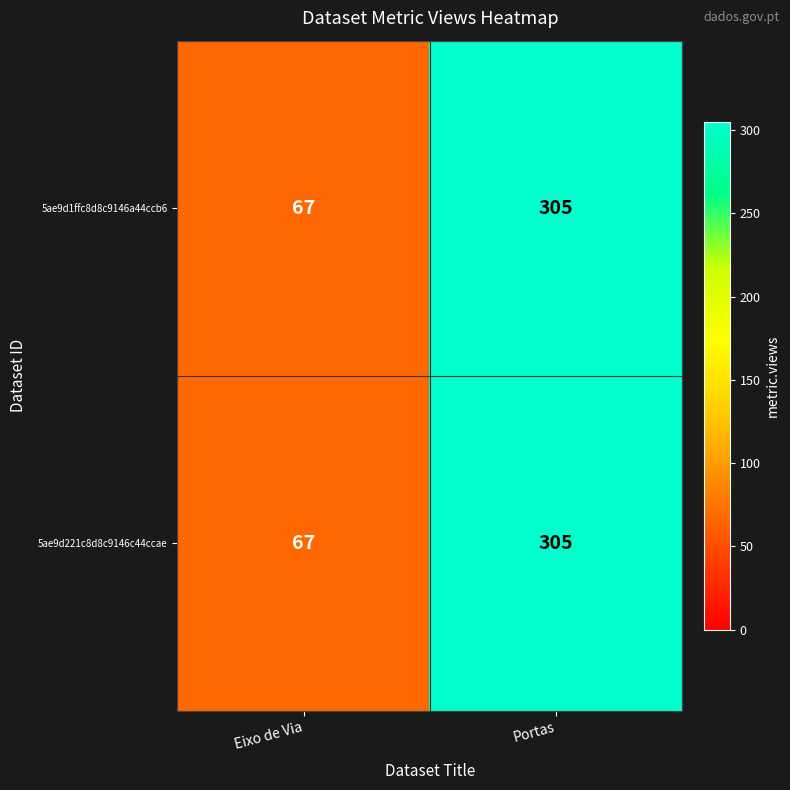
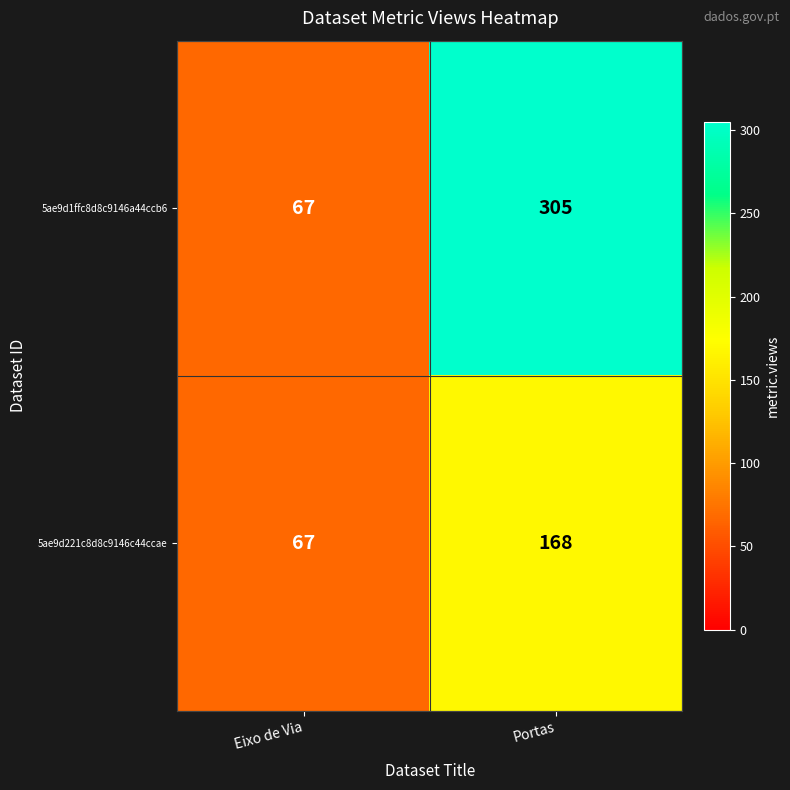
5ae9d221c8d8c9146c44ccae, Portas: 305 -> 168
